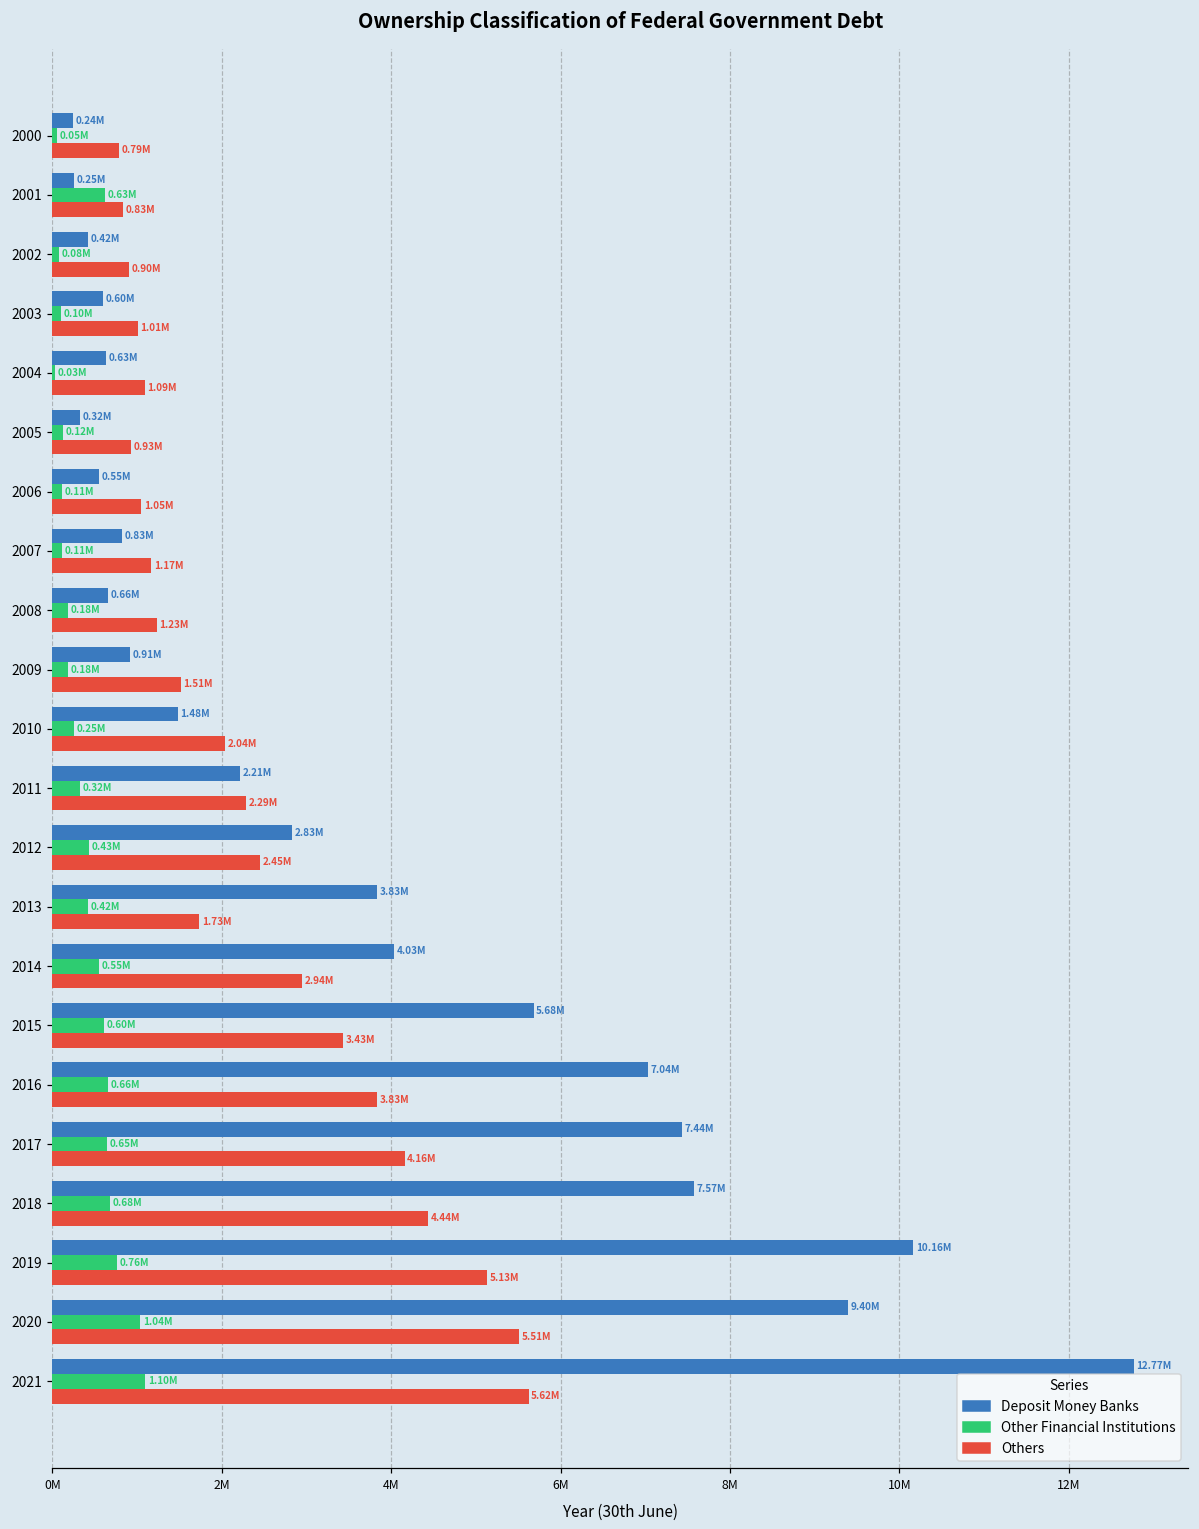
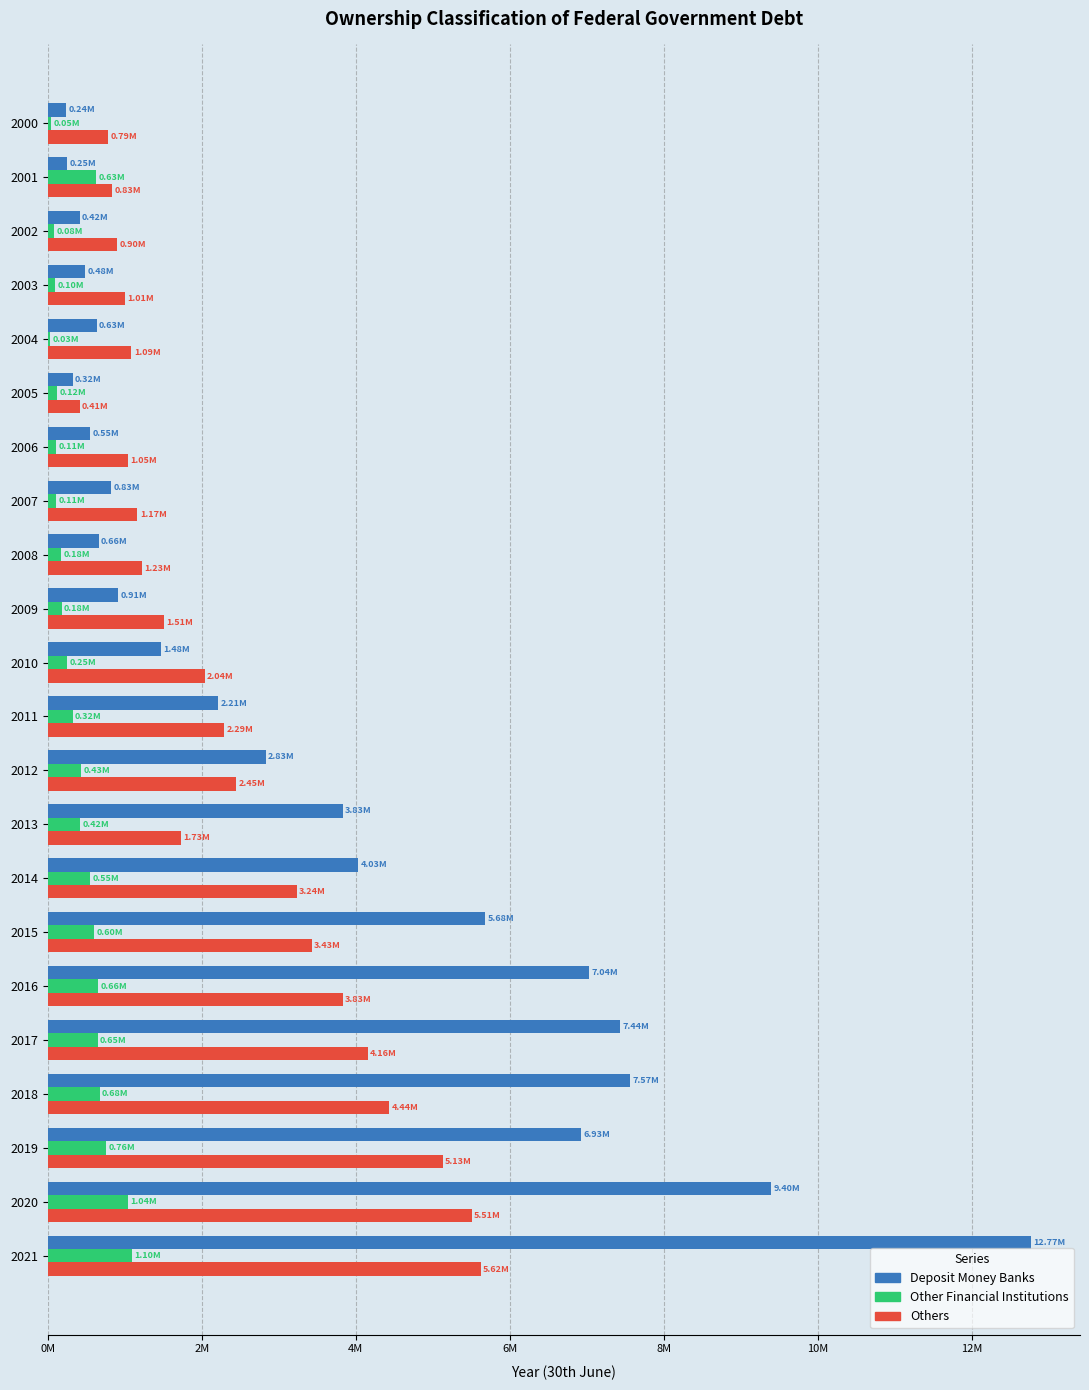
Deposit Money Banks, 2003: 0.60M -> 0.48M
Others, 2005: 0.93M -> 0.41M
Others, 2014: 2.94M -> 3.24M
Deposit Money Banks, 2019: 10.16M -> 6.93M
